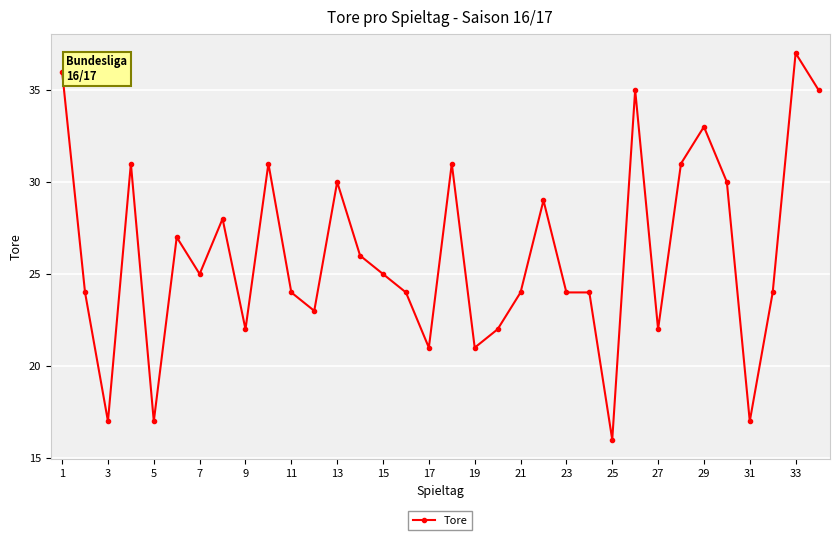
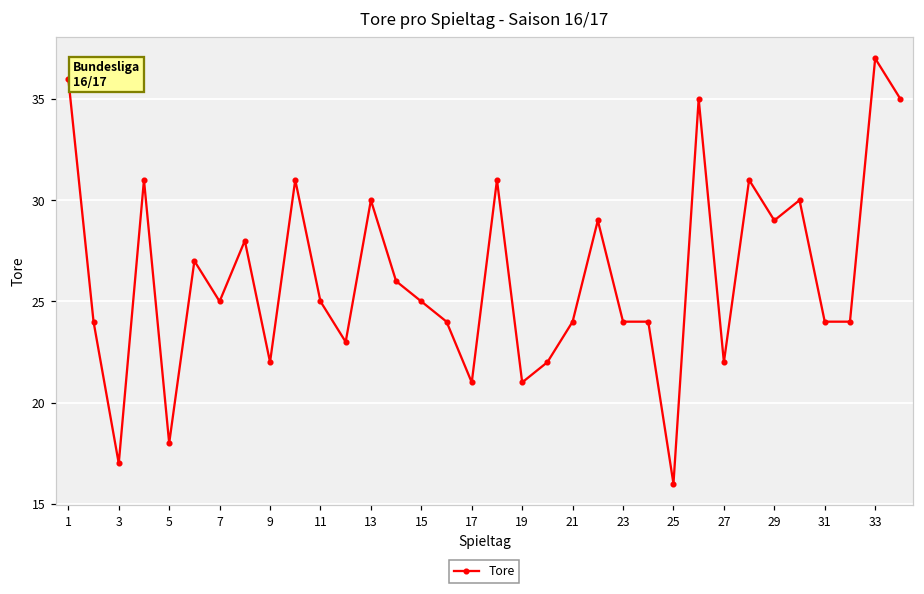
5: 17 -> 18
11: 24 -> 25
29: 33 -> 29
31: 17 -> 24
